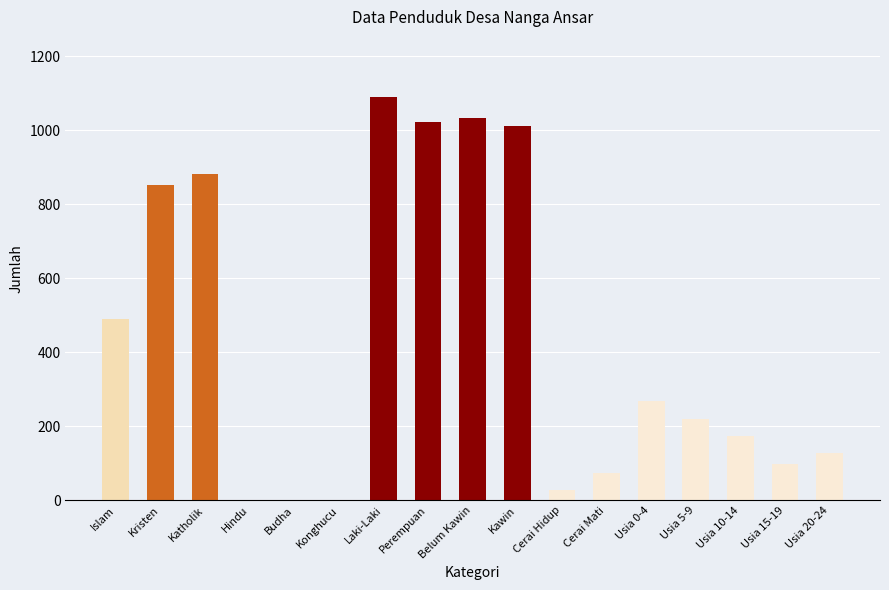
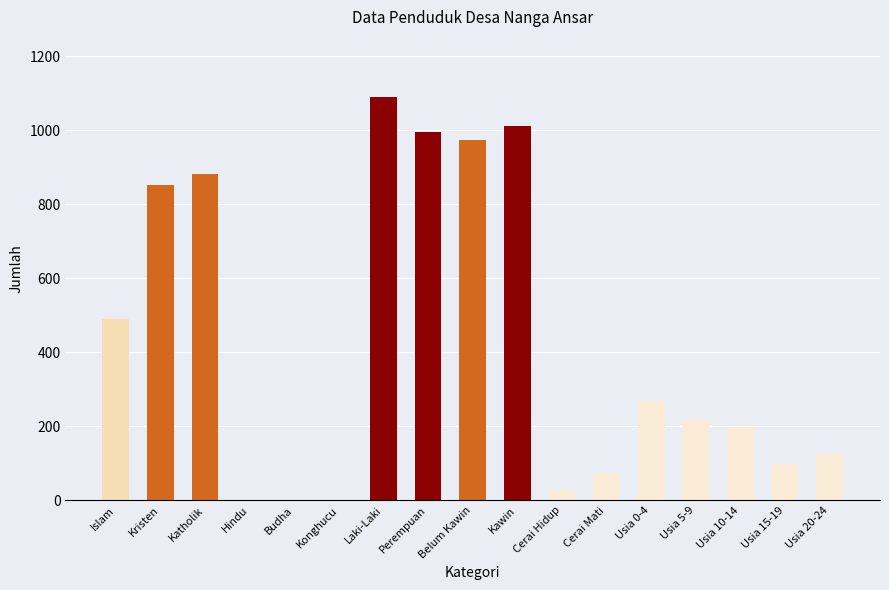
Perempuan: 1020 -> 1000
Belum Kawin: 1030 -> 970
Usia 10-14: 170 -> 200
